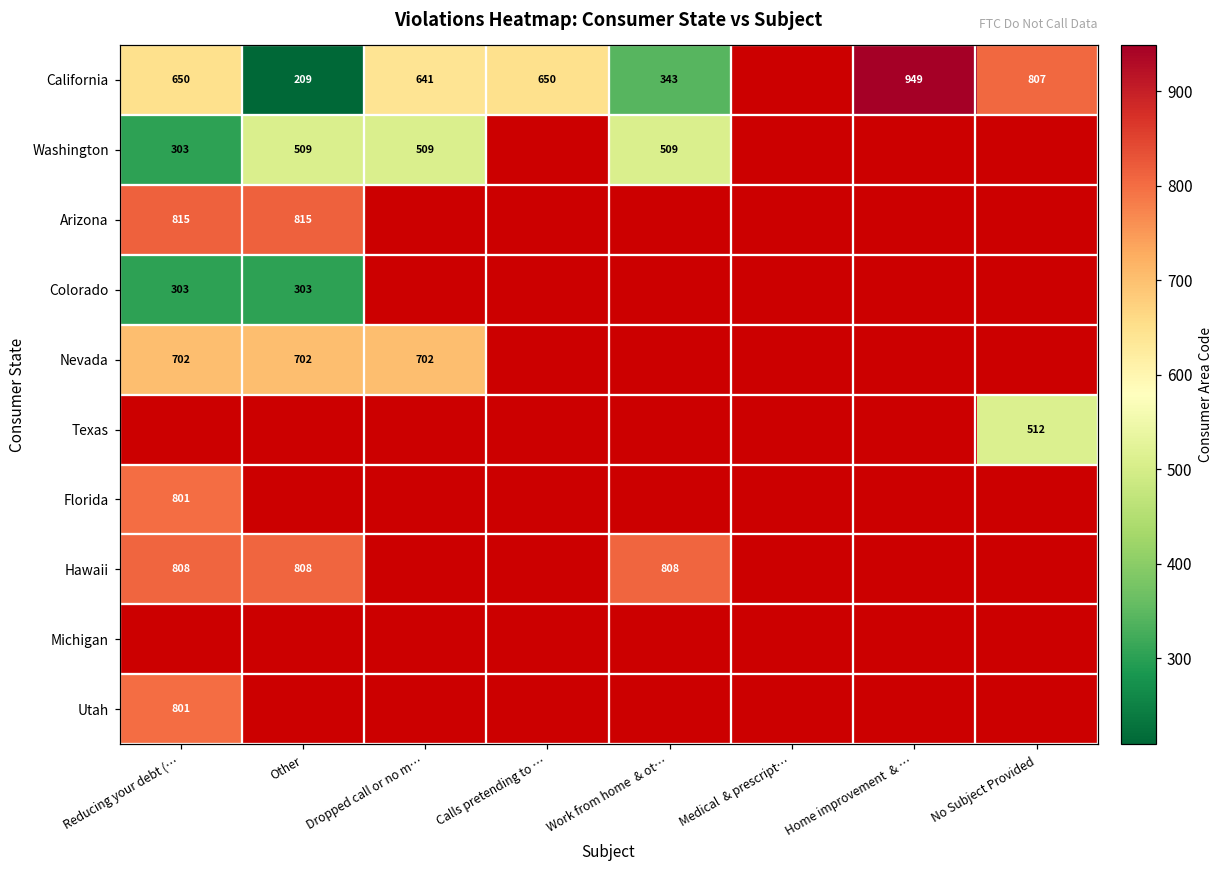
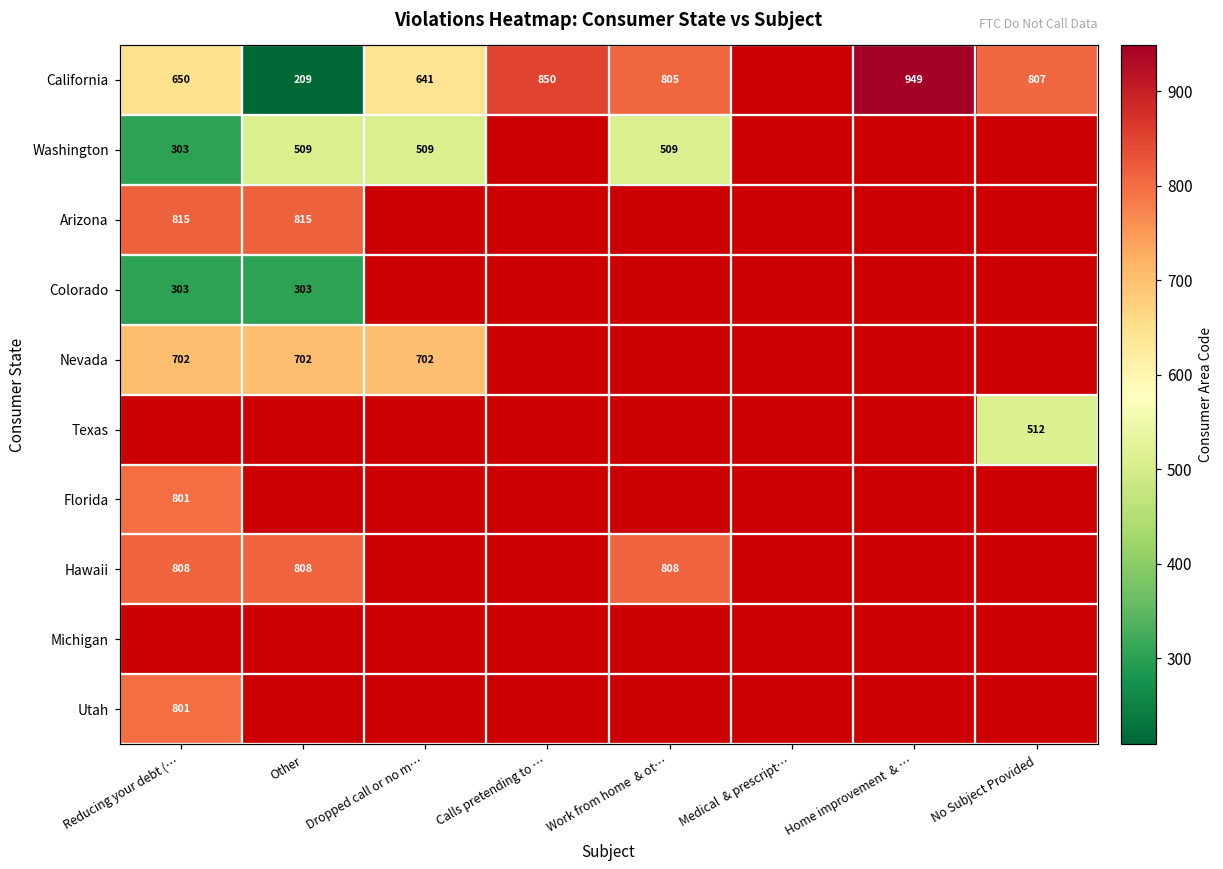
California, Calls pretending to …: 650 -> 850
California, Work from home & ot…: 343 -> 805
